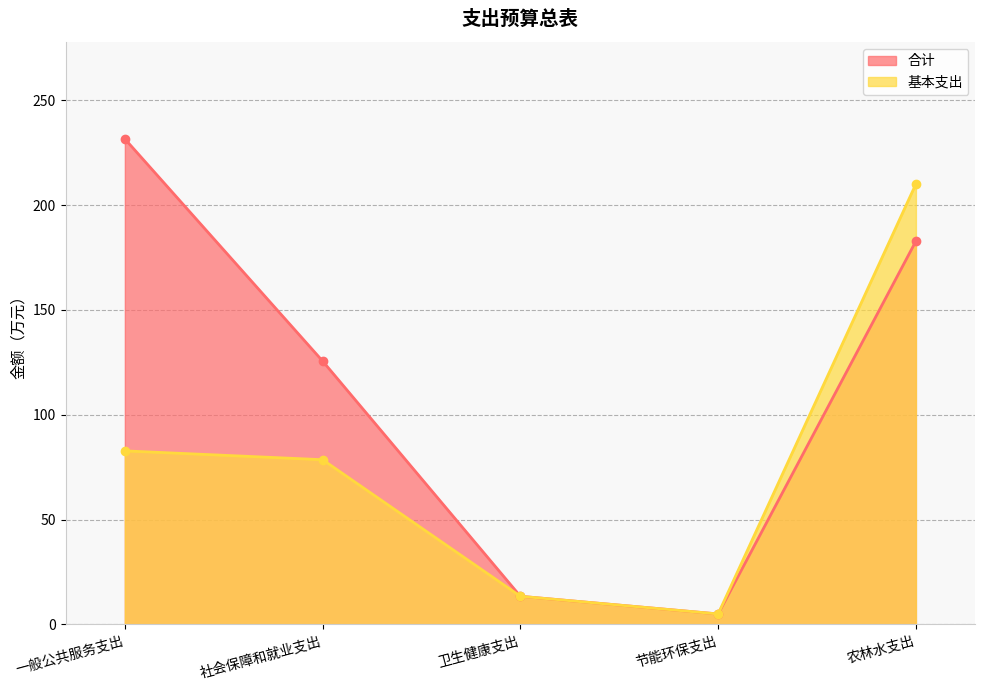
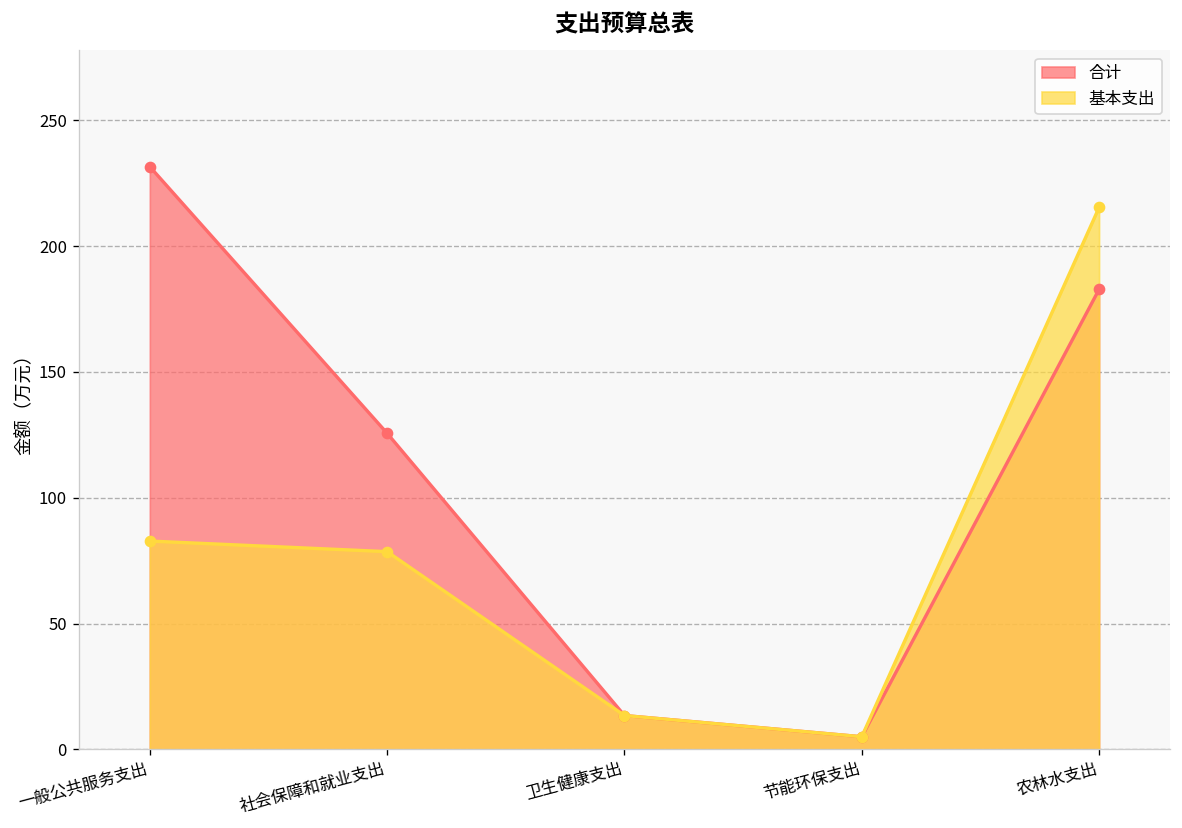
基本支出, 农林水支出: 210 -> 215
